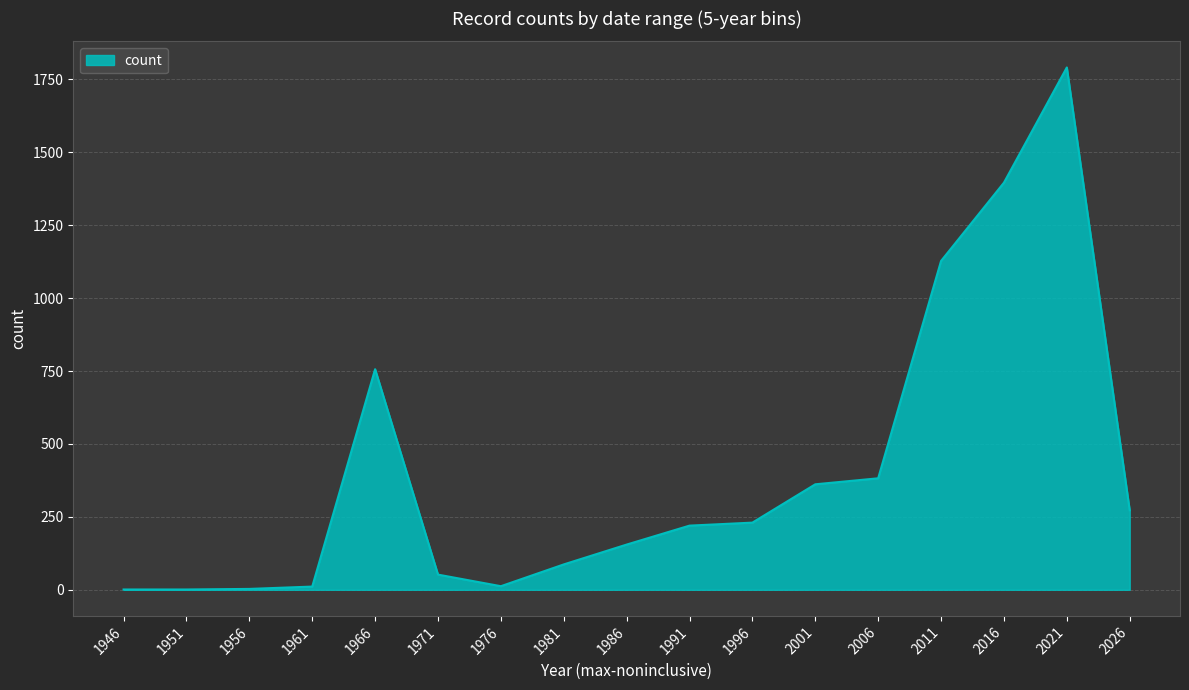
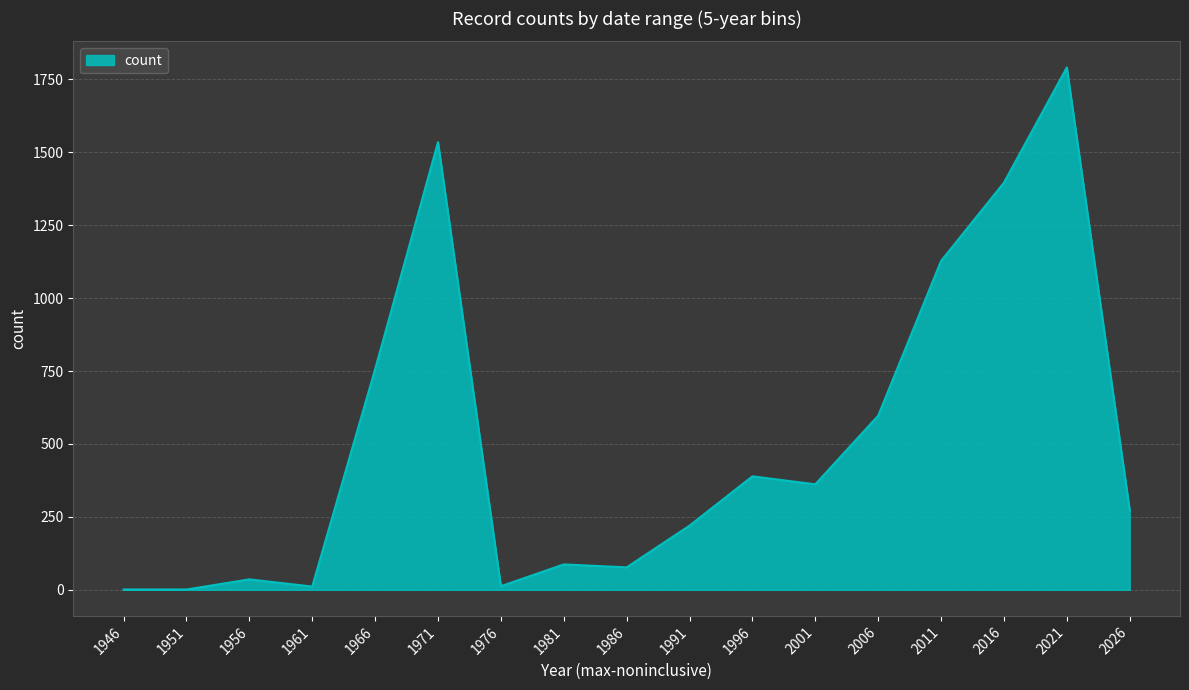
1956: 0 -> 40
1971: 50 -> 1530
1986: 160 -> 80
1996: 230 -> 390
2006: 380 -> 600
